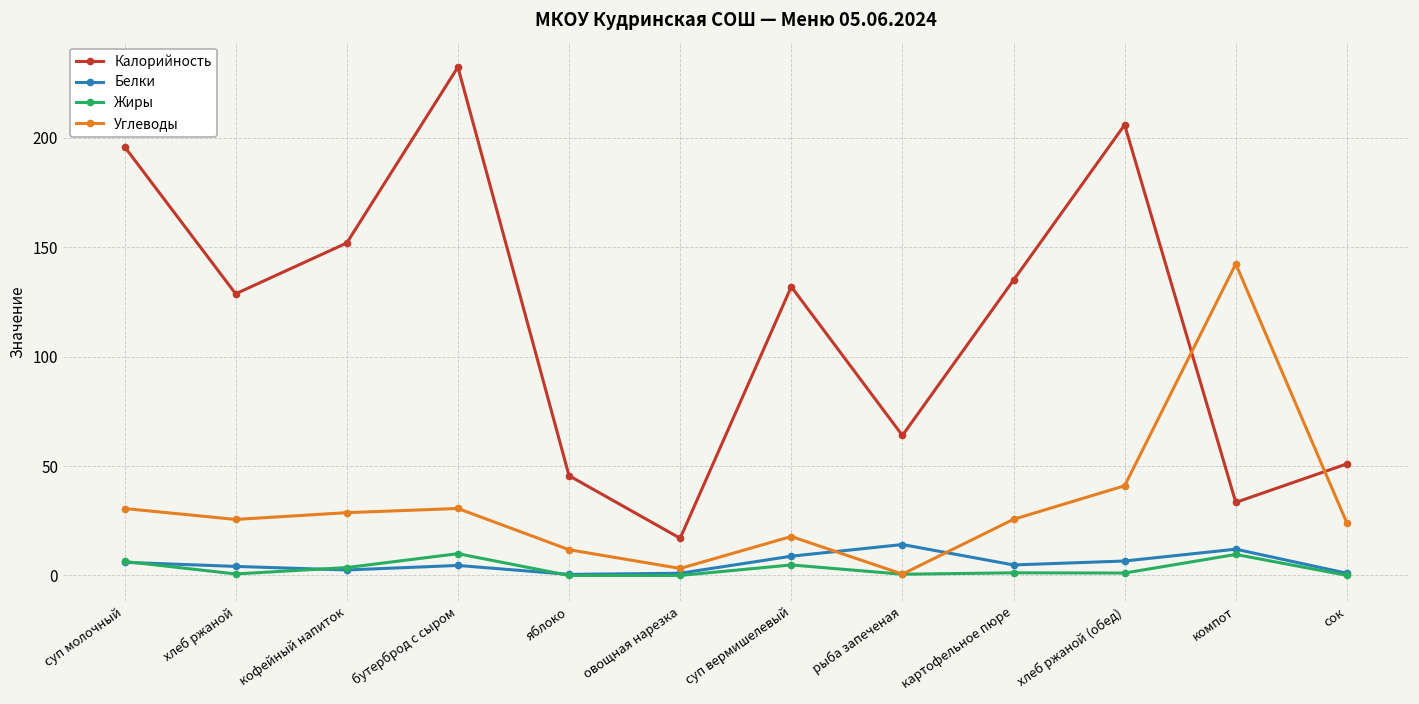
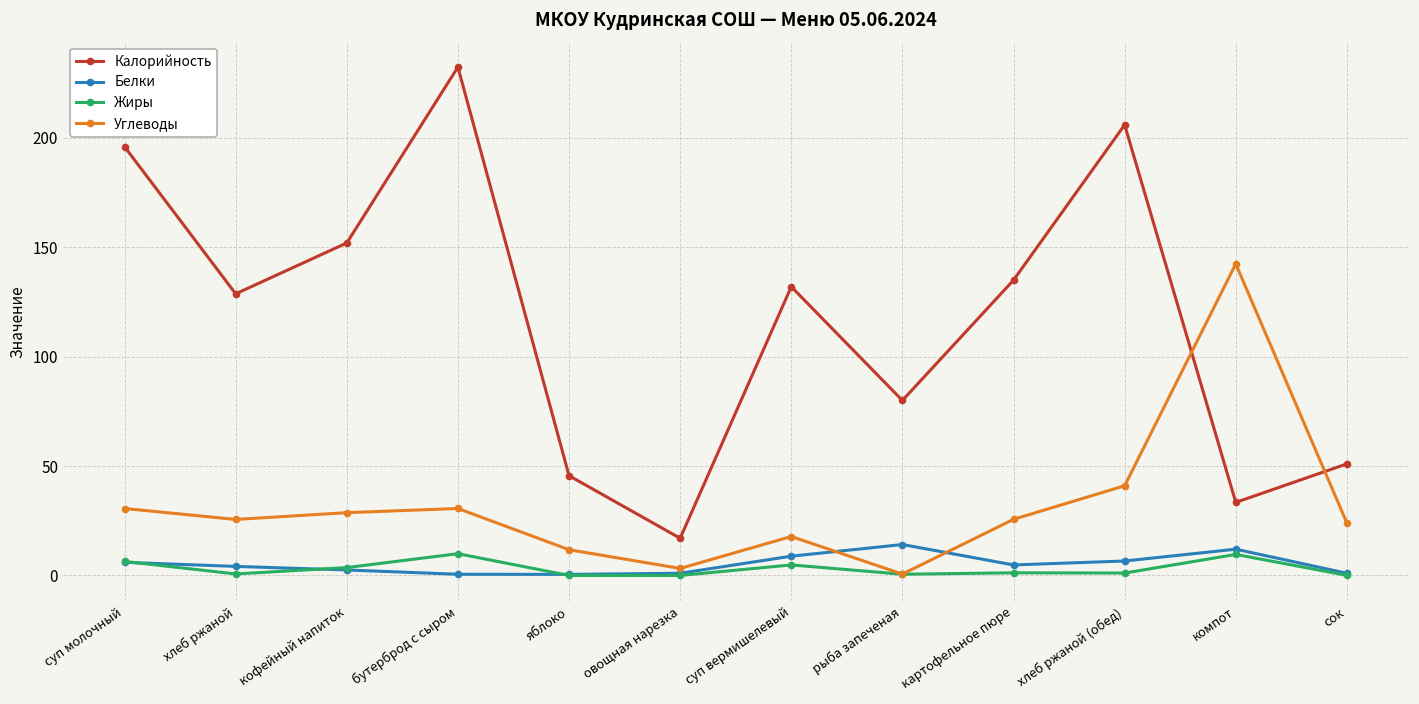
Белки, бутерброд с сыром: 5 -> 1
Калорийность, рыба запеченая: 64 -> 80
